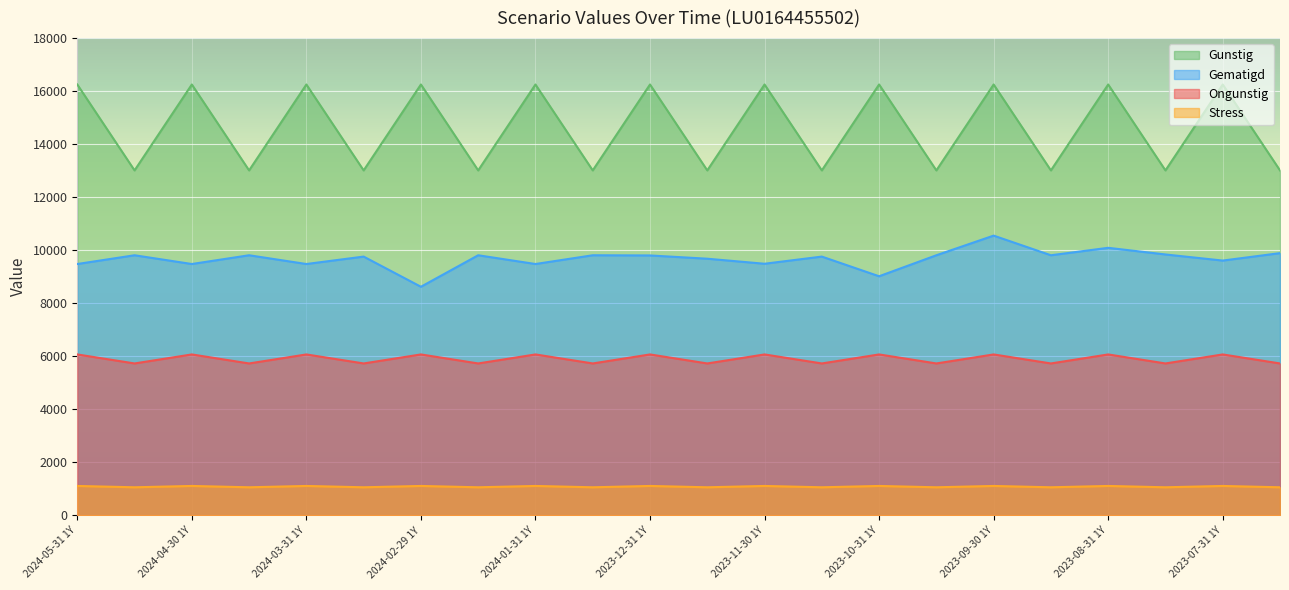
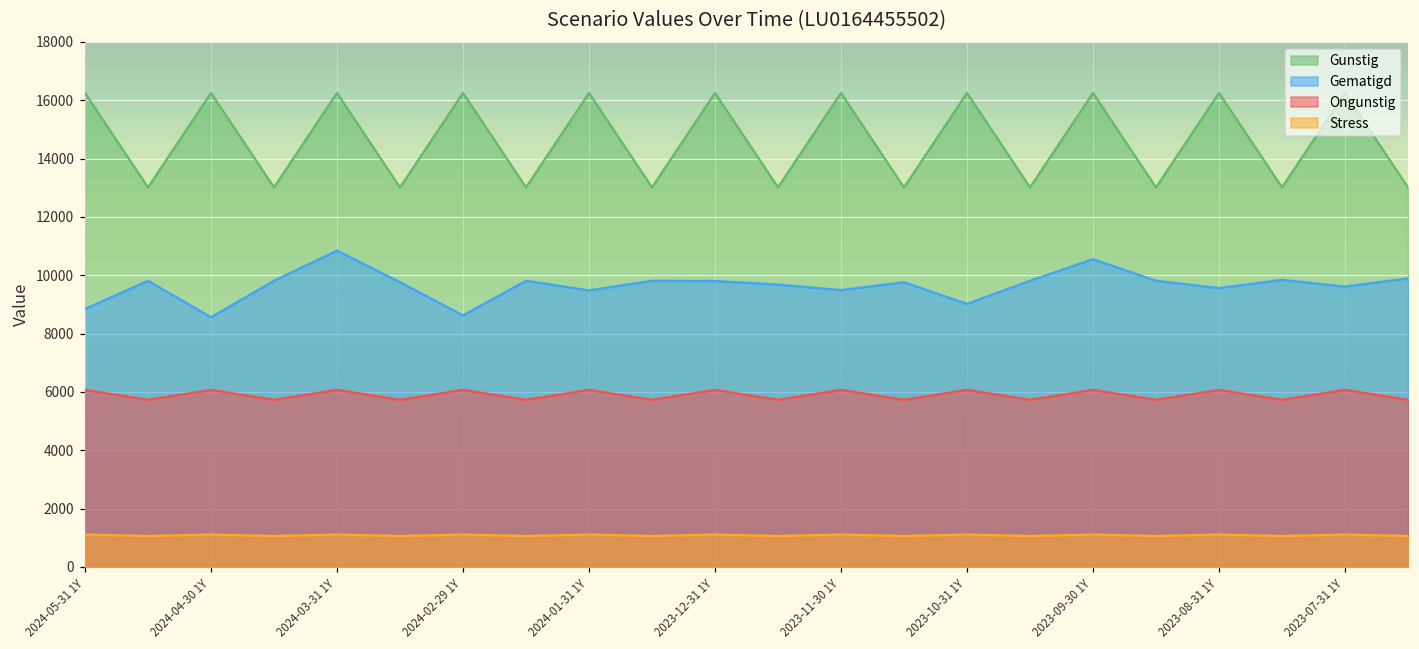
Gematigd, 2024-05-31 1Y: 9500 -> 8800
Gematigd, 2024-04-30 1Y: 9500 -> 8600
Gematigd, 2024-03-31 1Y: 9500 -> 10800
Gematigd, 2023-08-31 1Y: 10100 -> 9600
